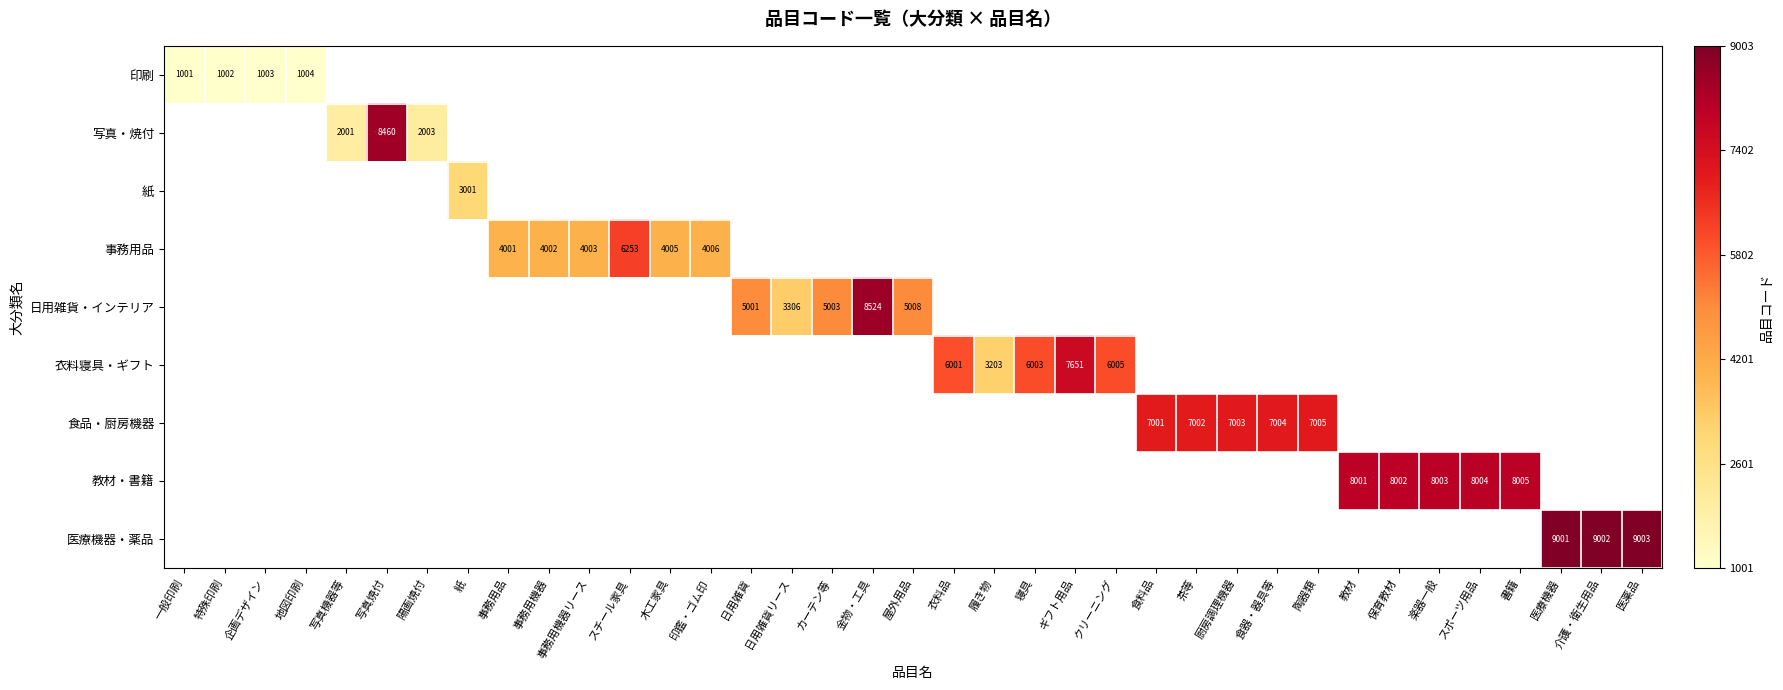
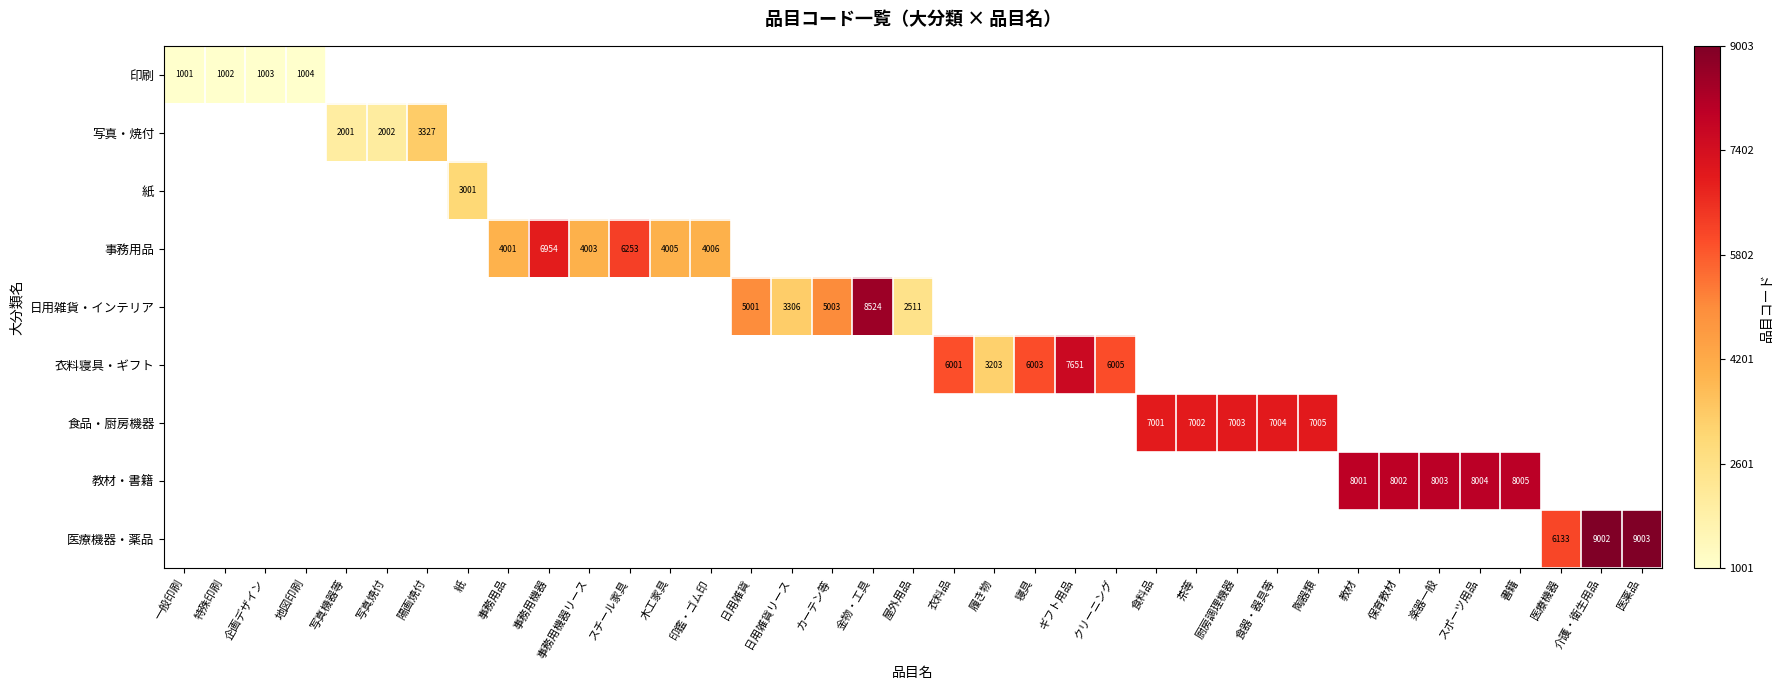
写真・焼付, 写真焼付: 8460 -> 2002
写真・焼付, 陽画焼付: 2003 -> 3327
事務用品, 事務用機器: 4002 -> 6954
日用雑貨・インテリア, 屋外用品: 5008 -> 2511
医療機器・薬品, 医療機器: 9001 -> 6133
